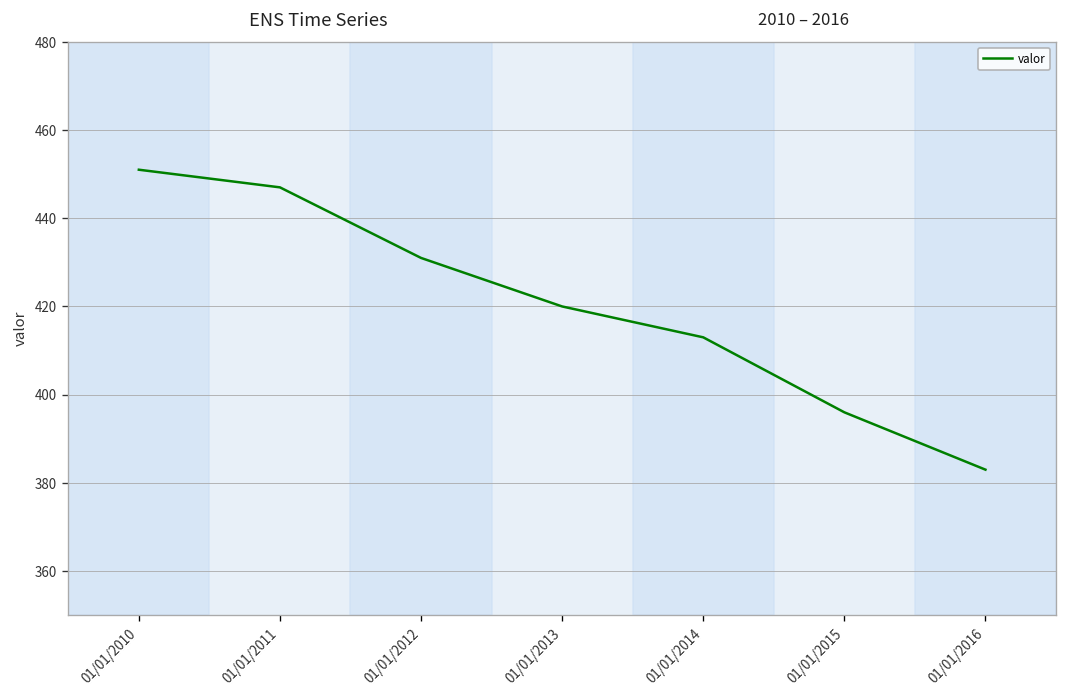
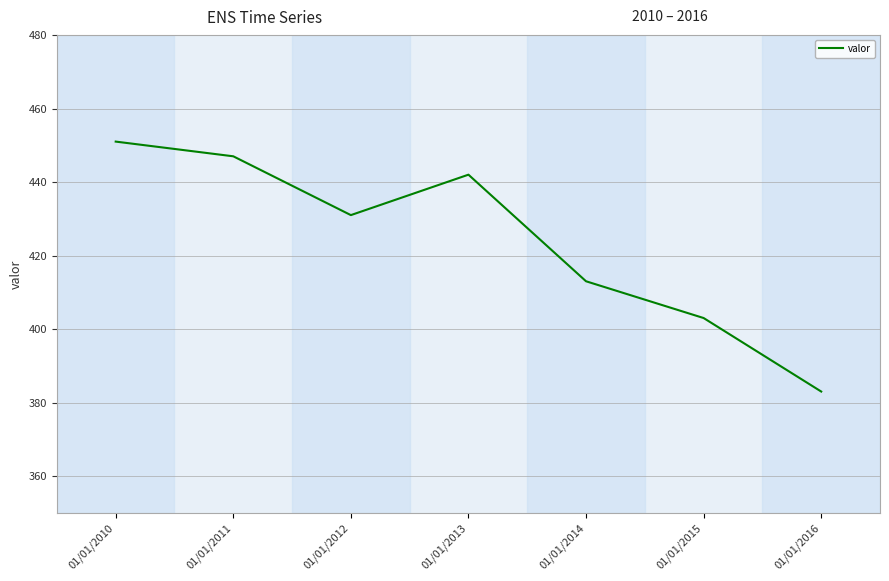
01/01/2013: 420 -> 442
01/01/2015: 396 -> 403
